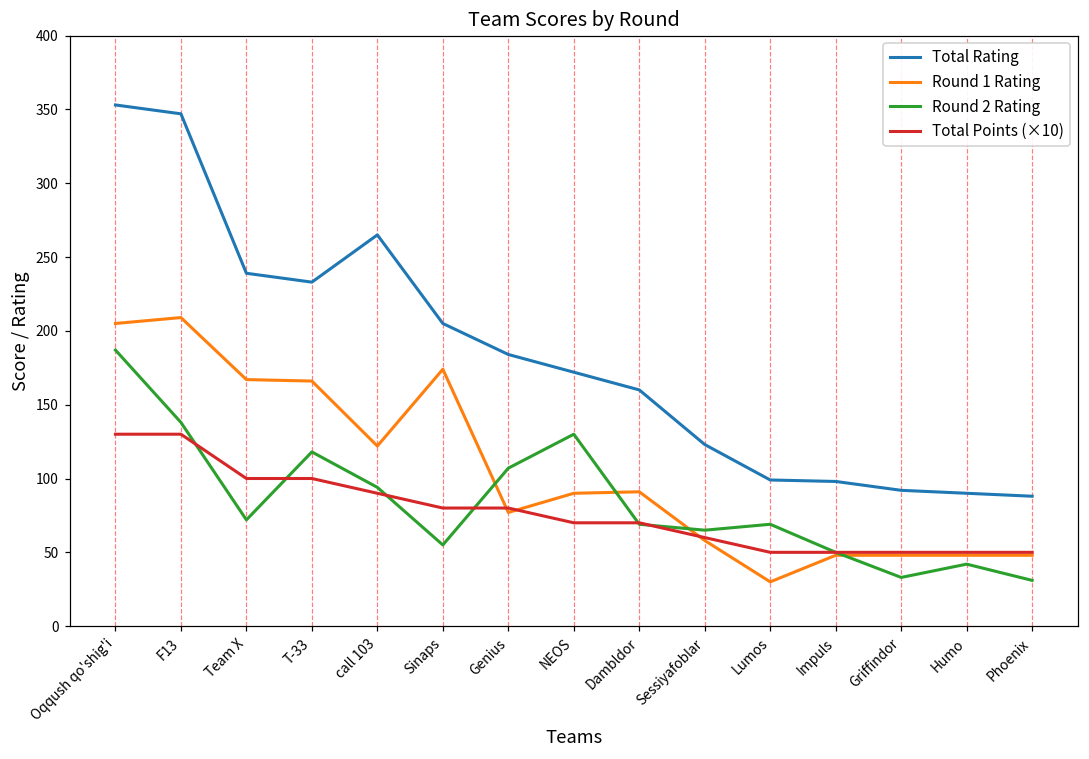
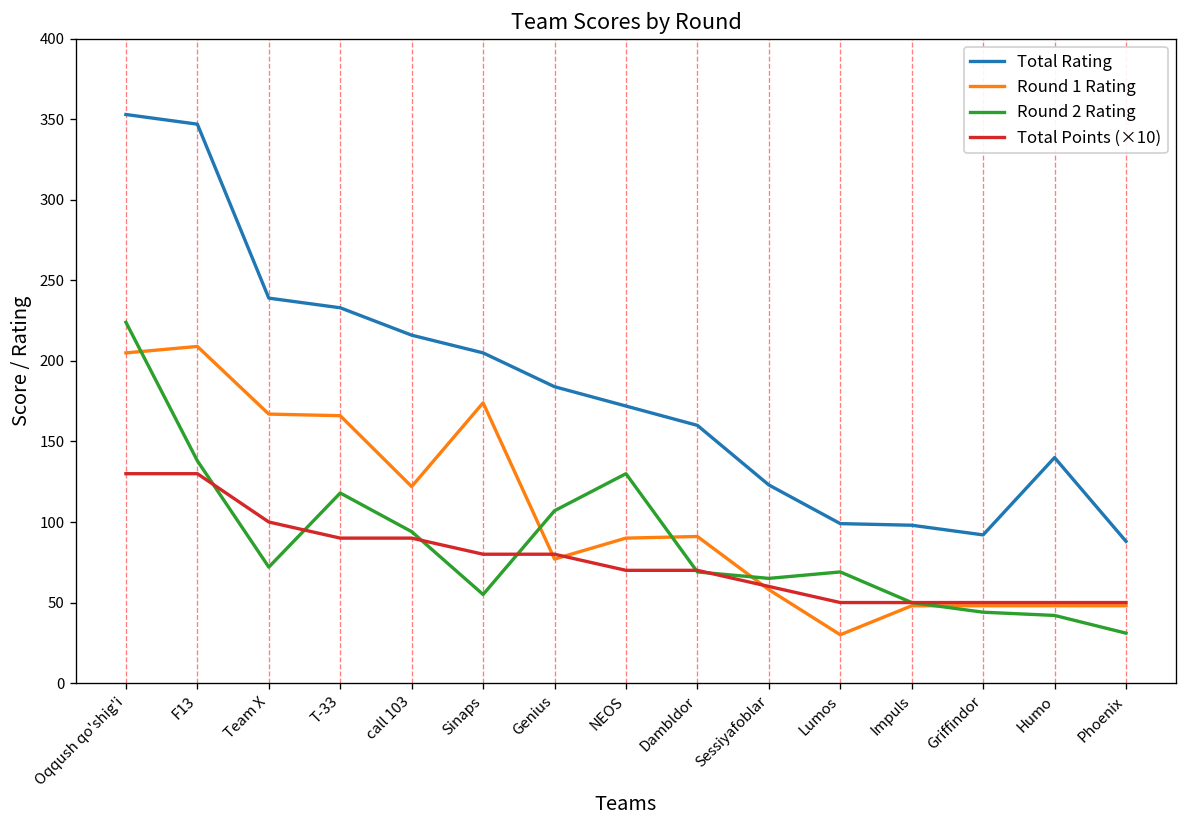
Round 2 Rating, Oqqush qo'shig'i: 187 -> 224
Total Points (×10), T-33: 100 -> 90
Total Rating, call 103: 265 -> 216
Round 2 Rating, Griffindor: 33 -> 44
Total Rating, Humo: 90 -> 140
